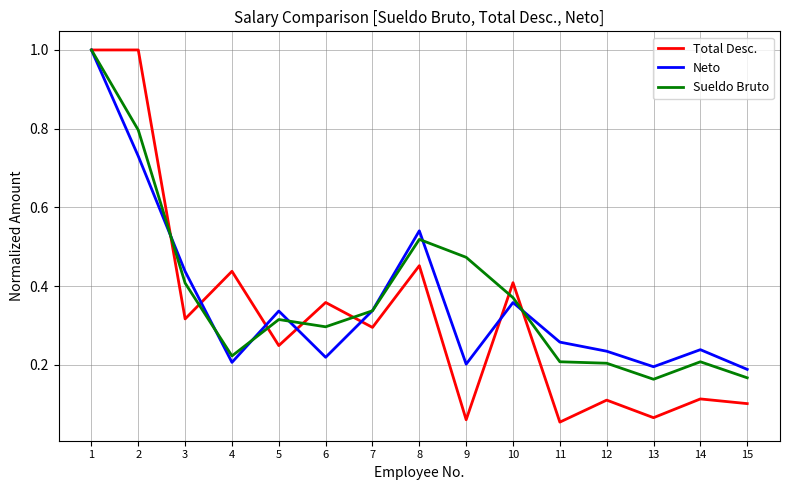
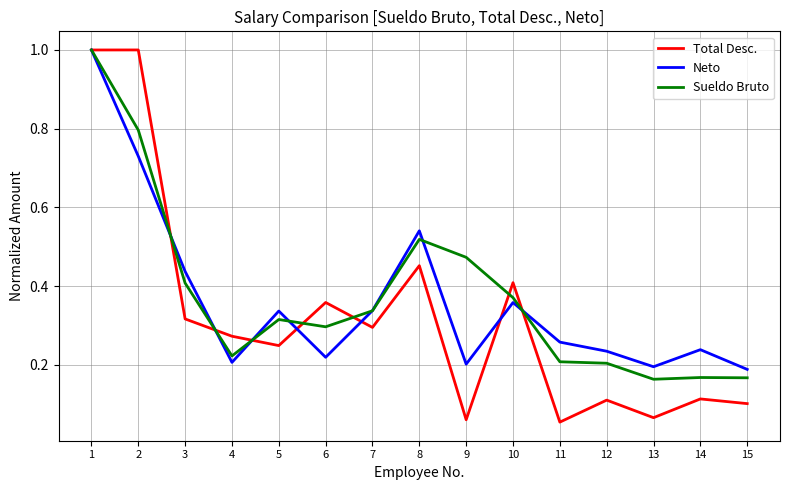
Total Desc., 4: 0.44 -> 0.27
Sueldo Bruto, 14: 0.21 -> 0.17
